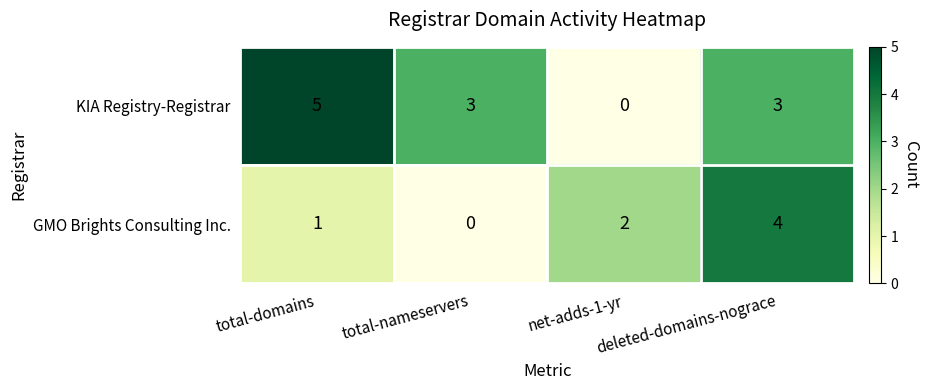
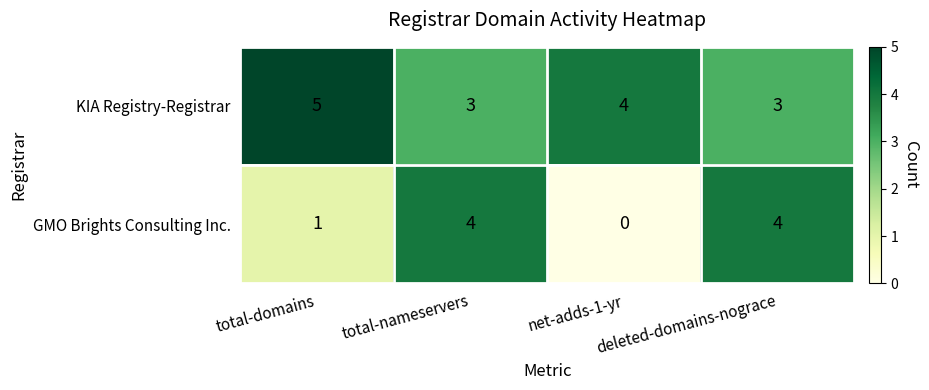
KIA Registry-Registrar, net-adds-1-yr: 0 -> 4
GMO Brights Consulting Inc., total-nameservers: 0 -> 4
GMO Brights Consulting Inc., net-adds-1-yr: 2 -> 0
